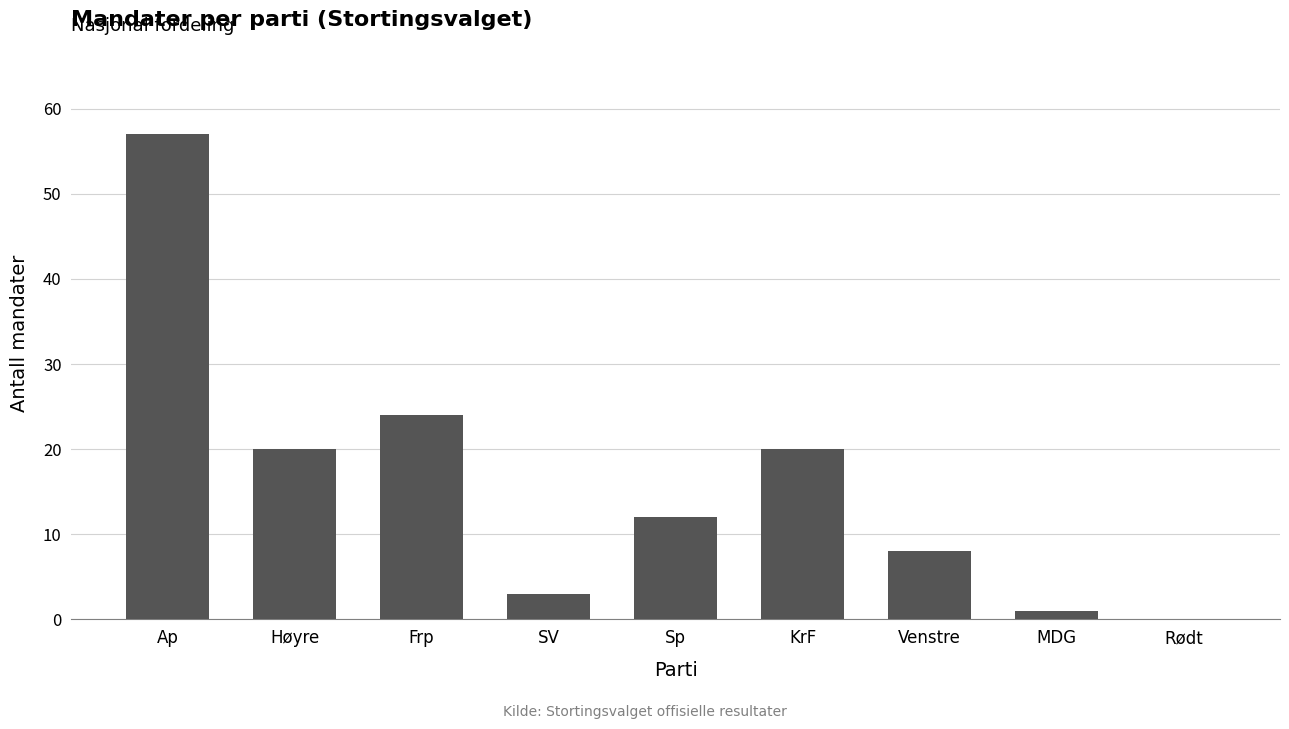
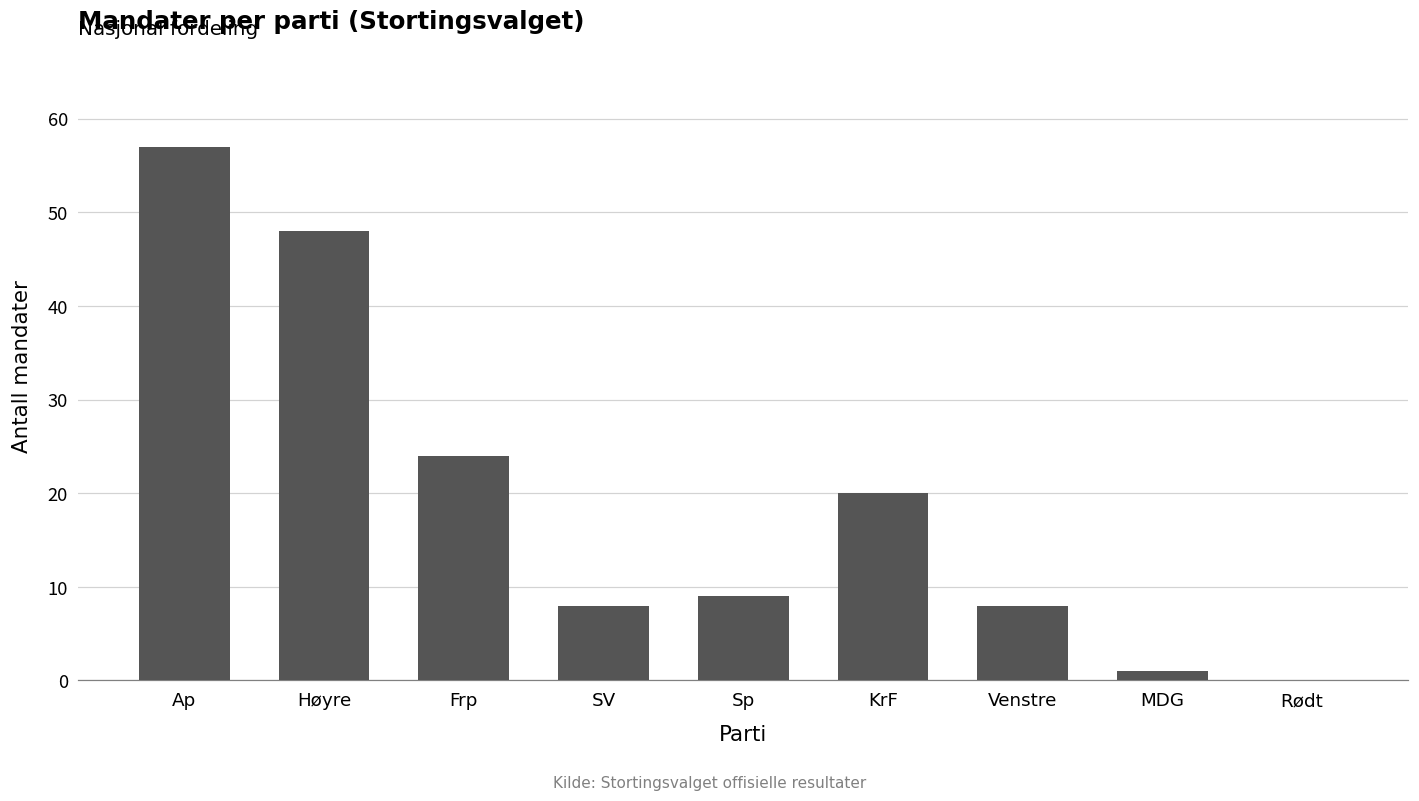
Høyre: 20 -> 48
SV: 3 -> 8
Sp: 12 -> 9
